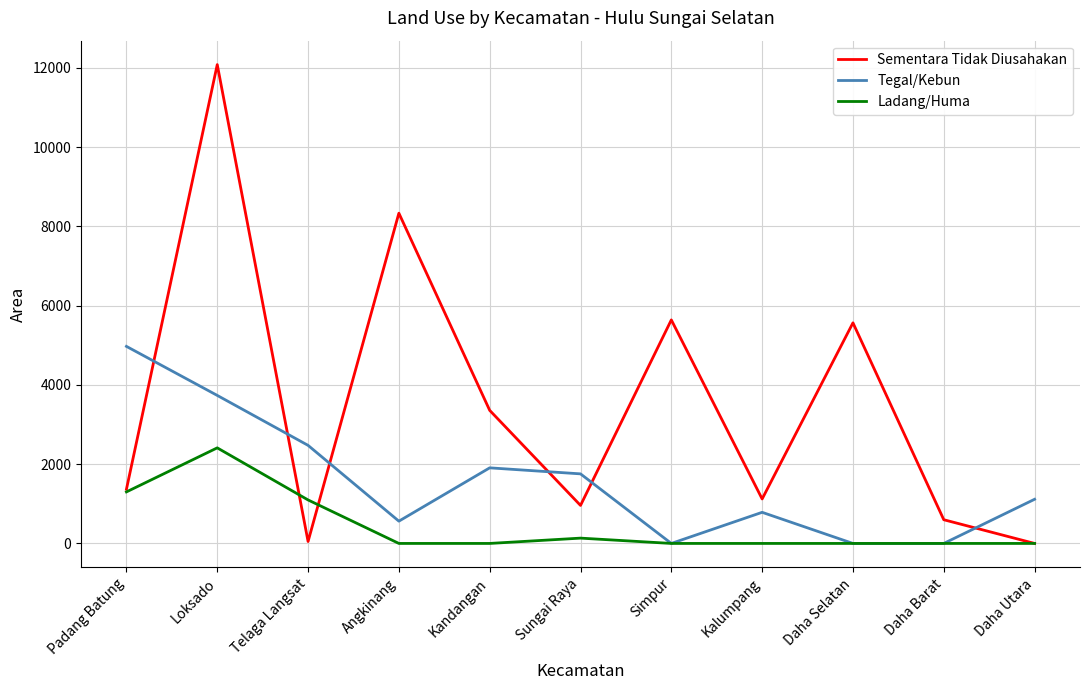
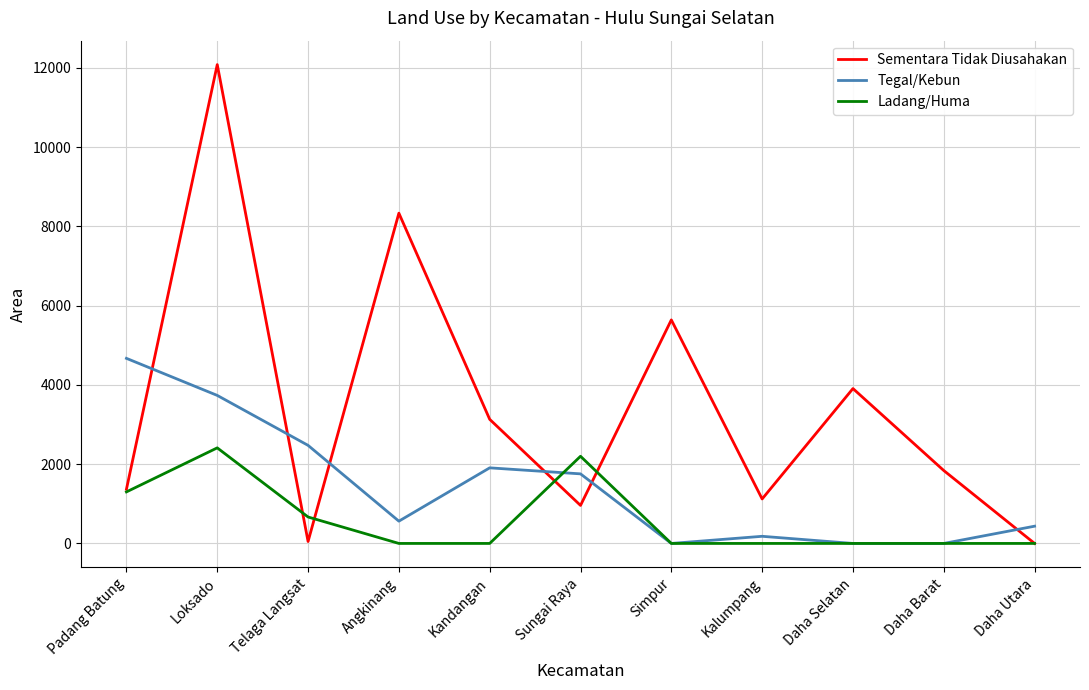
Tegal/Kebun, Padang Batung: 5000 -> 4700
Ladang/Huma, Telaga Langsat: 1100 -> 700
Sementara Tidak Diusahakan, Kandangan: 3400 -> 3100
Ladang/Huma, Sungai Raya: 100 -> 2200
Tegal/Kebun, Kalumpang: 800 -> 200
Sementara Tidak Diusahakan, Daha Selatan: 5600 -> 3900
Sementara Tidak Diusahakan, Daha Barat: 600 -> 1800
Tegal/Kebun, Daha Utara: 1100 -> 400
